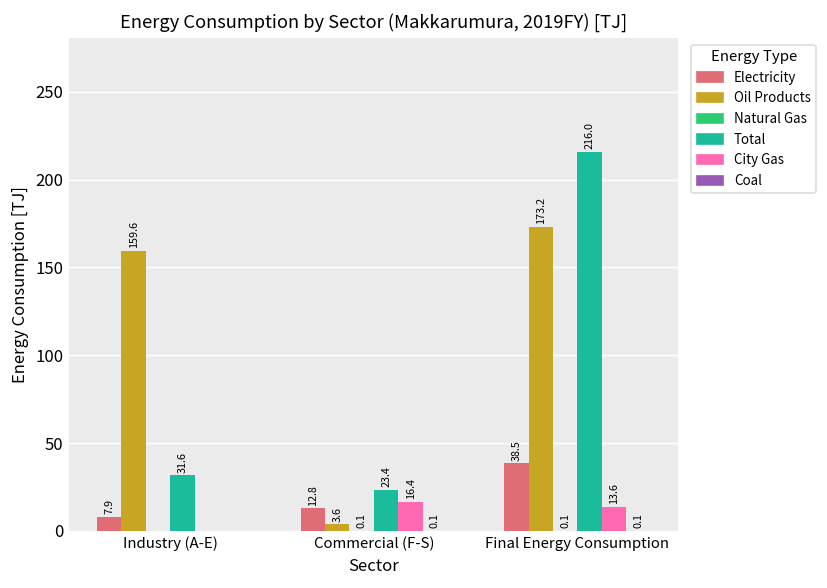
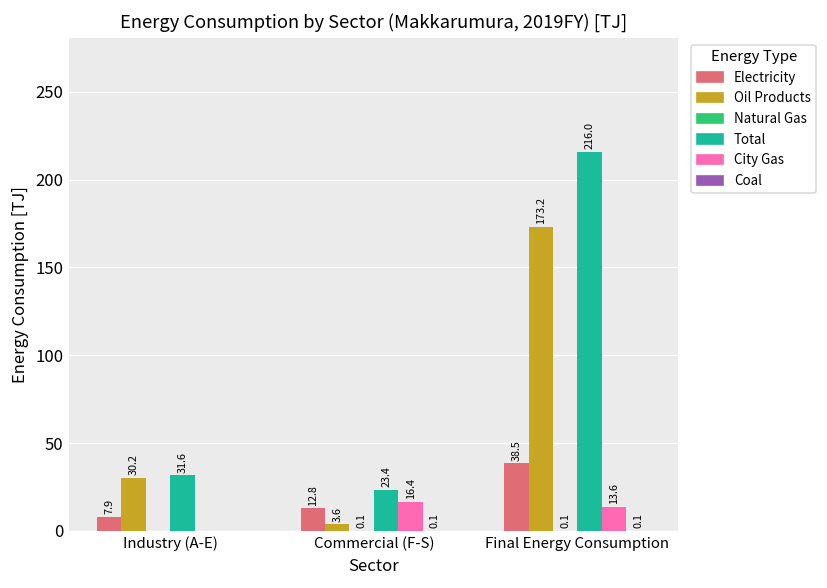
Oil Products, Industry (A-E): 159.6 -> 30.2
